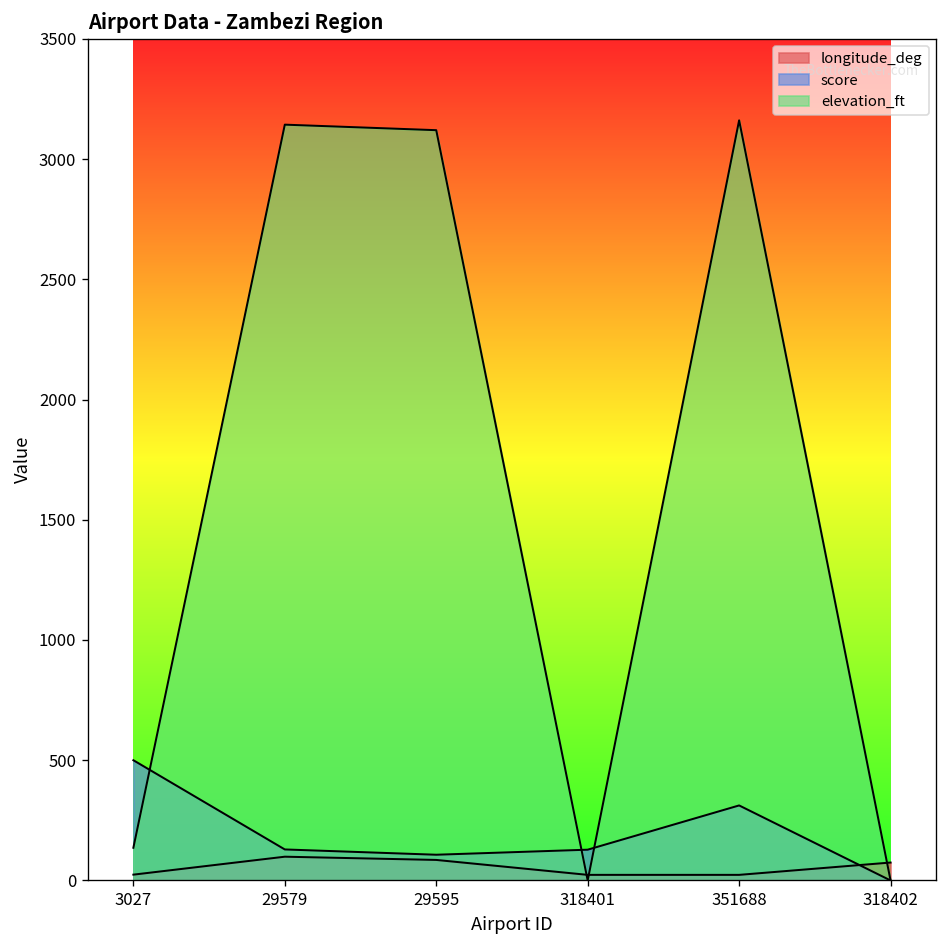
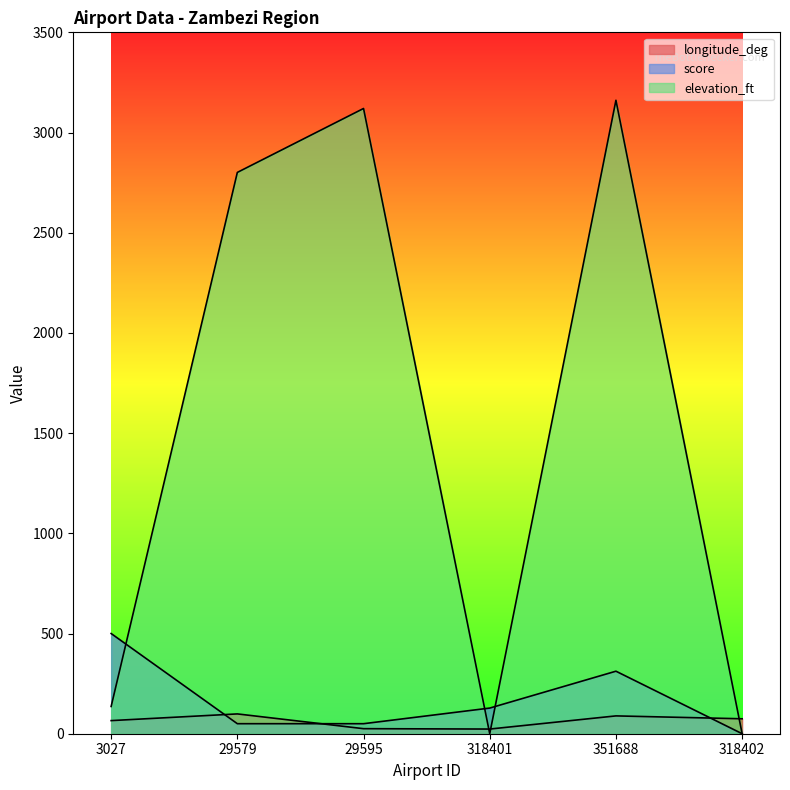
longitude_deg, 3027: 20 -> 70
score, 29579: 130 -> 50
elevation_ft, 29579: 3140 -> 2800
longitude_deg, 29595: 90 -> 30
score, 29595: 110 -> 50
longitude_deg, 351688: 20 -> 90
